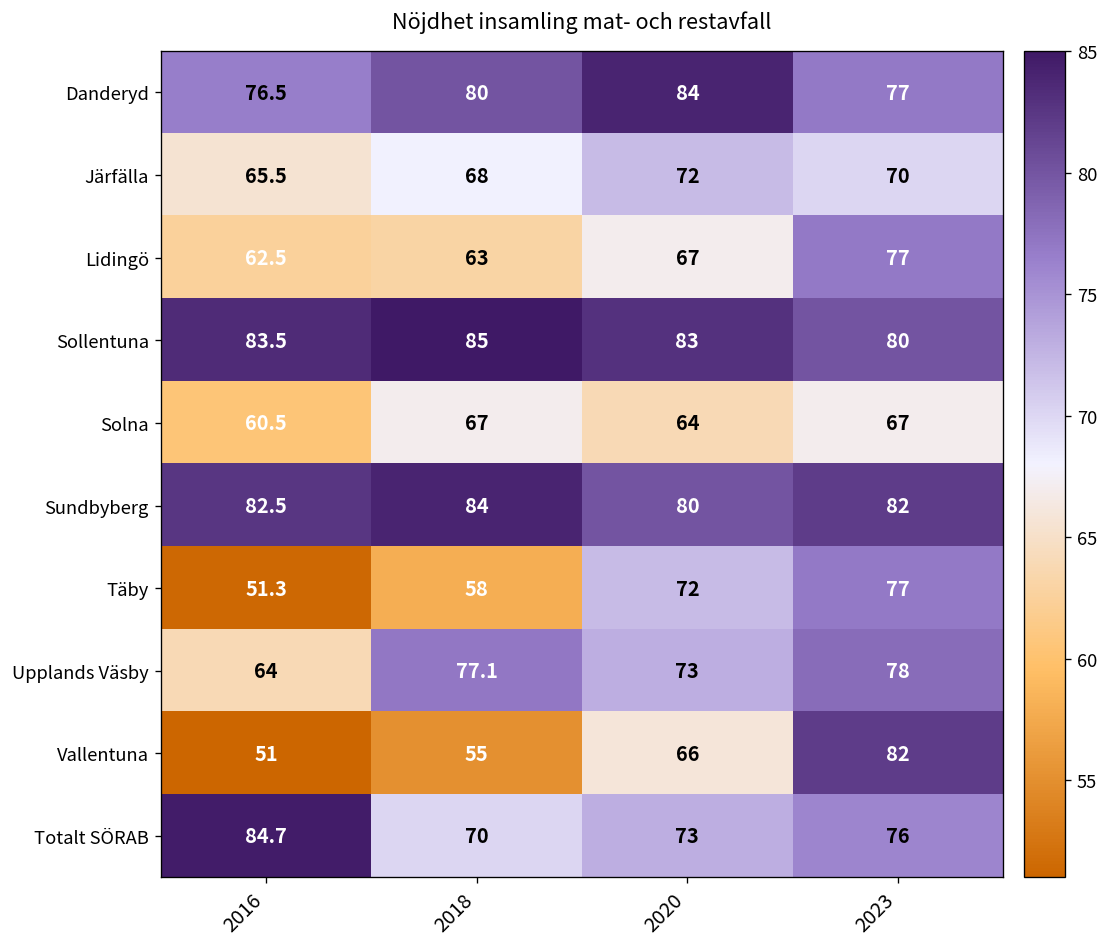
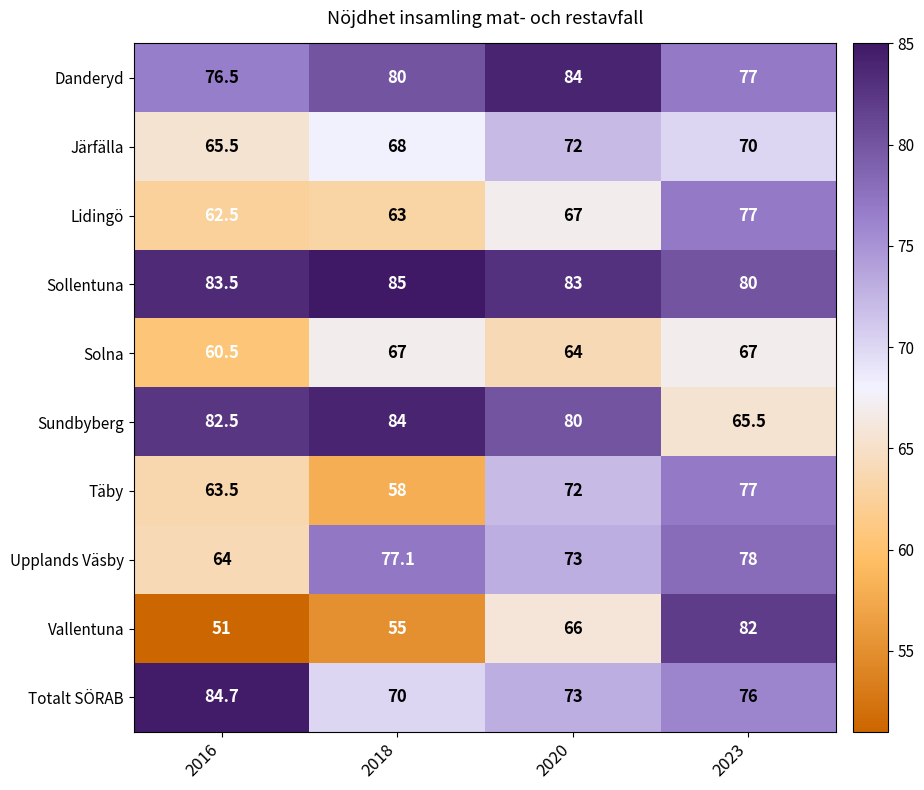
Sundbyberg, 2023: 82 -> 65.5
Täby, 2016: 51.3 -> 63.5
